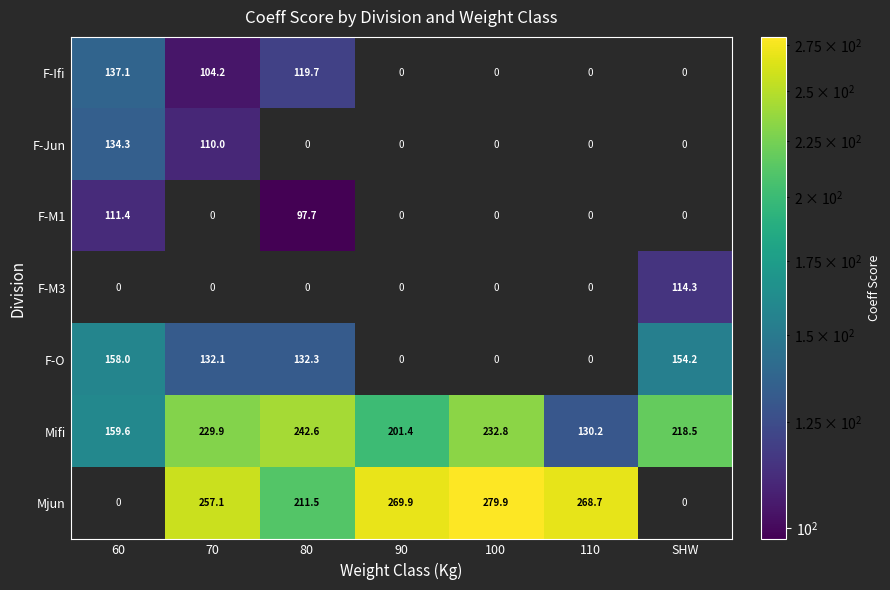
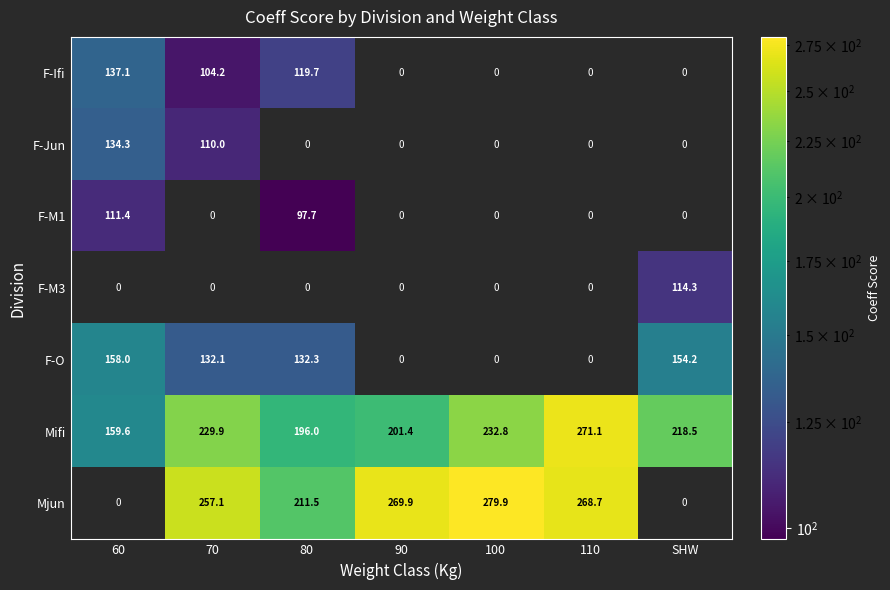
Mifi, 80: 242.6 -> 196.0
Mifi, 110: 130.2 -> 271.1
